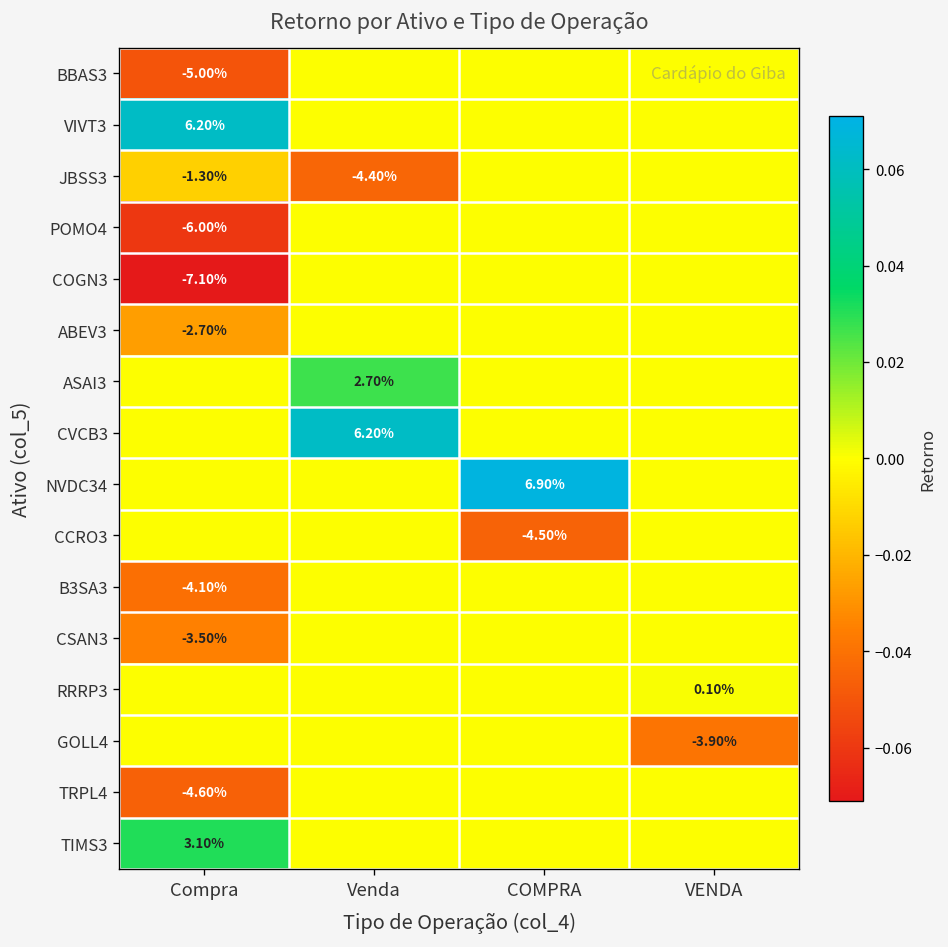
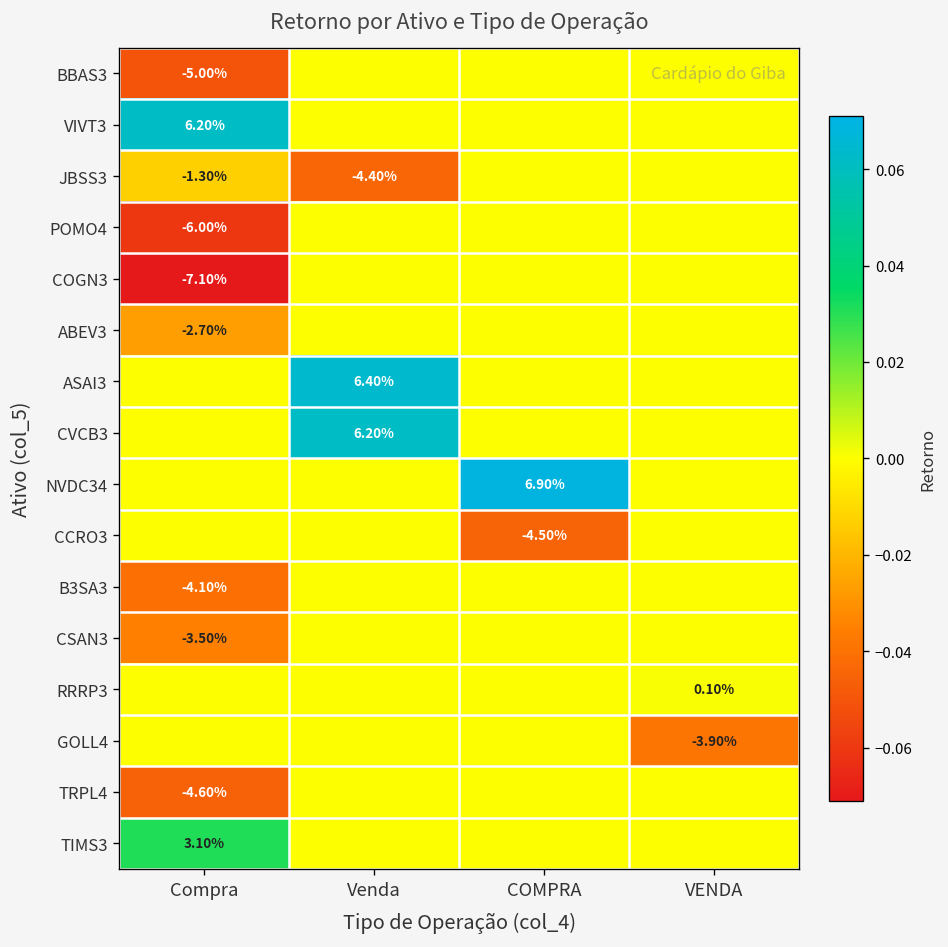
ASAI3, Venda: 2.70% -> 6.40%
